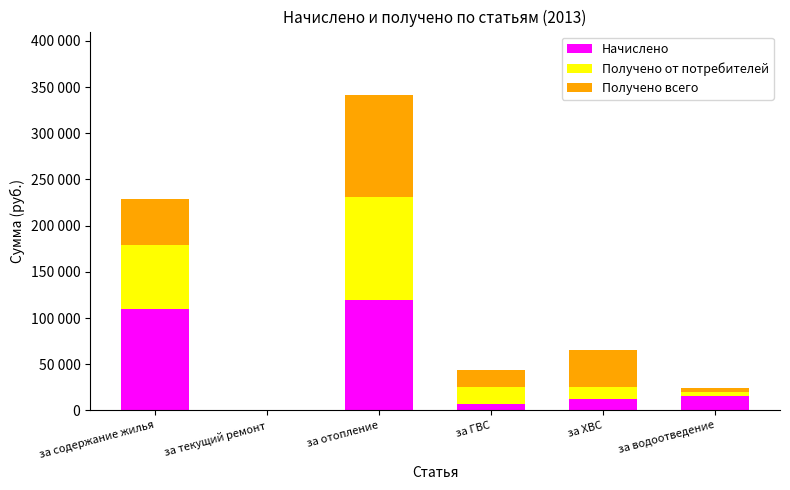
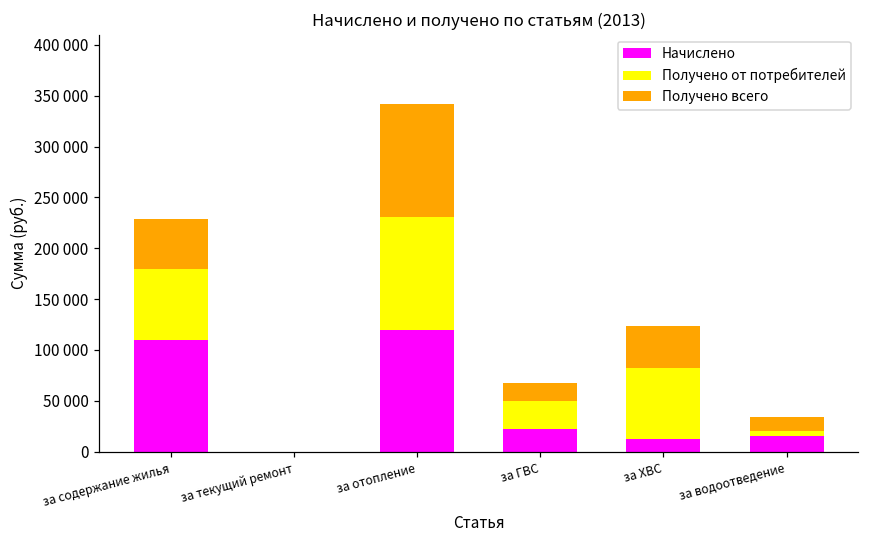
Начислено, за ГВС: 10000 -> 20000
Получено от потребителей, за ГВС: 20000 -> 30000
Получено от потребителей, за ХВС: 10000 -> 70000
Получено всего, за водоотведение: 0 -> 10000
